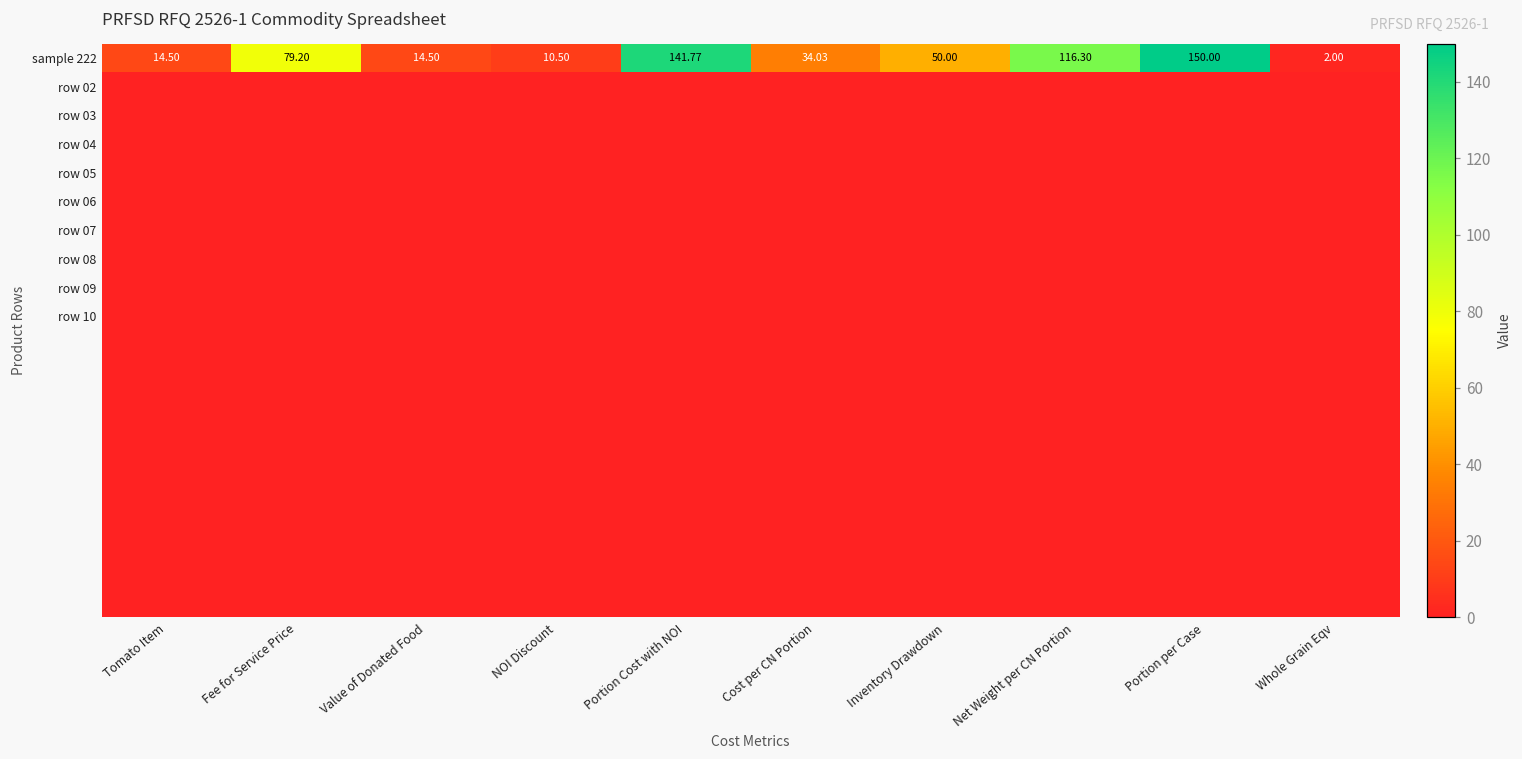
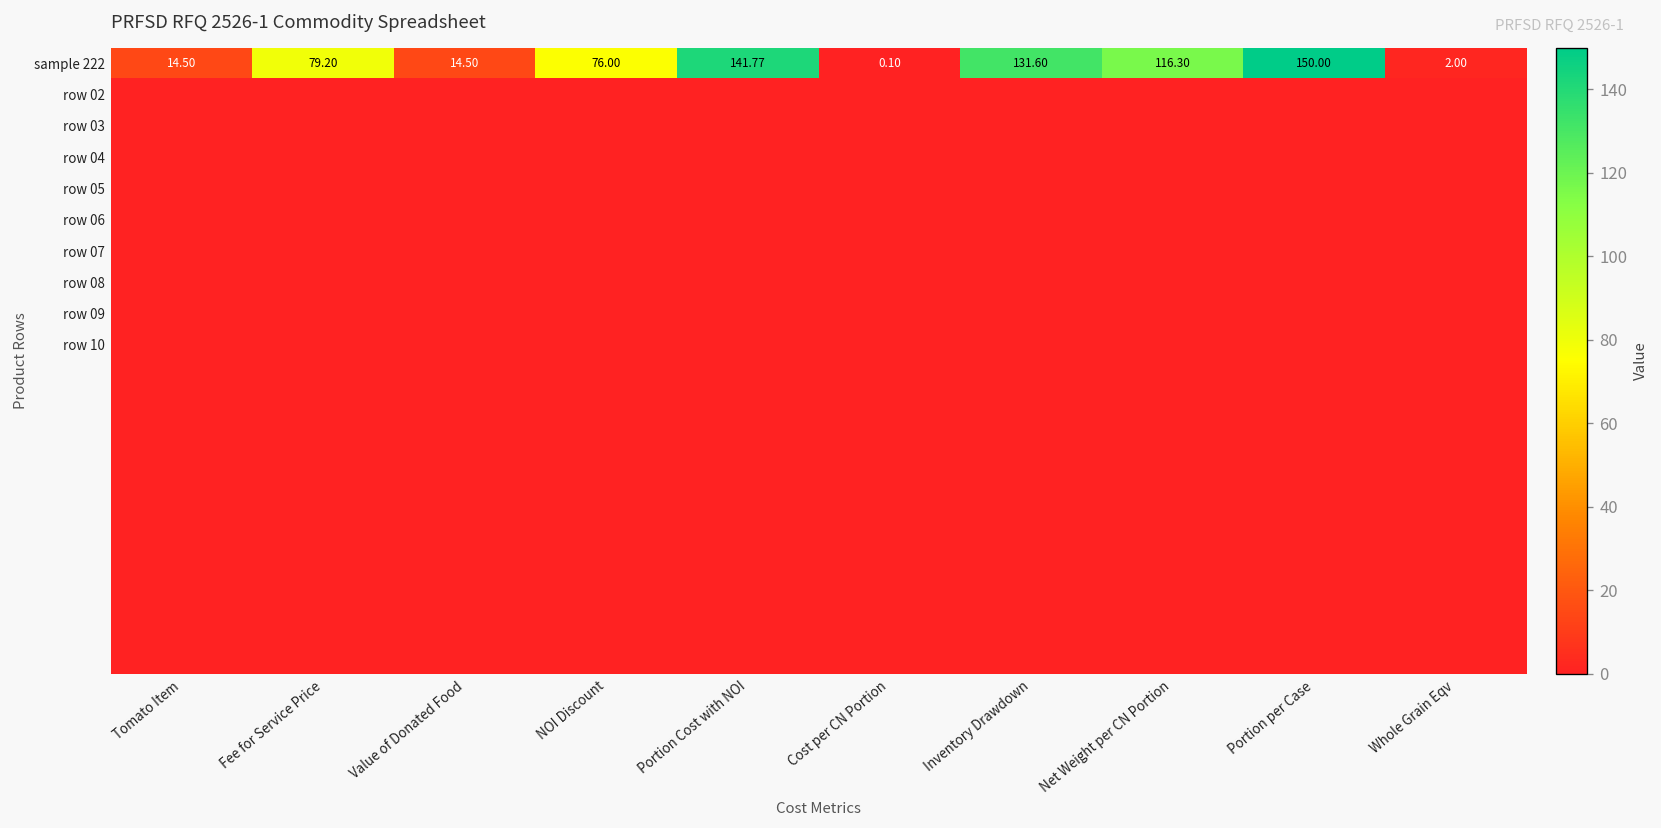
sample 222, NOI Discount: 10.50 -> 76.00
sample 222, Cost per CN Portion: 34.03 -> 0.10
sample 222, Inventory Drawdown: 50.00 -> 131.60
